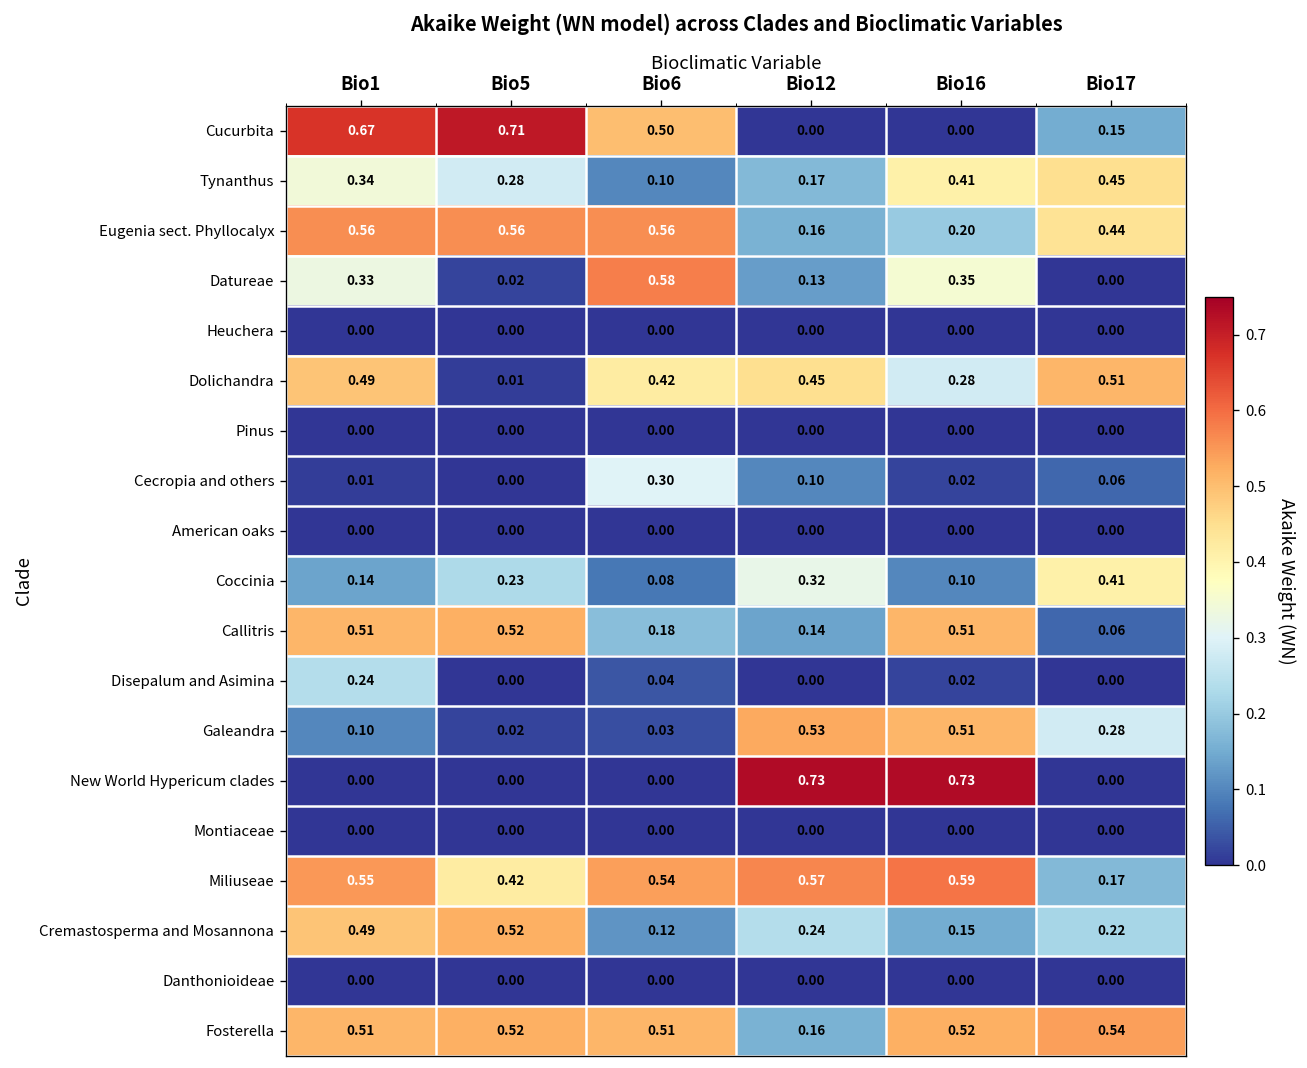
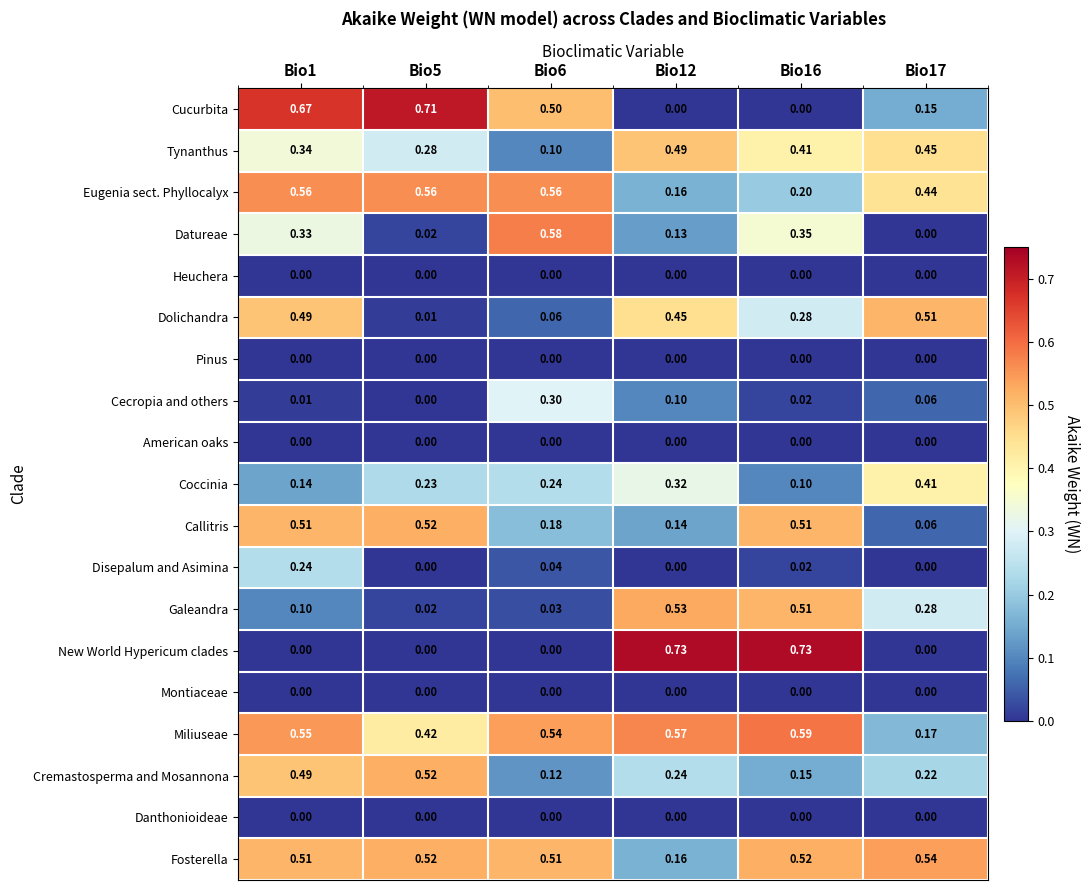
Tynanthus, Bio12: 0.17 -> 0.49
Dolichandra, Bio6: 0.42 -> 0.06
Coccinia, Bio6: 0.08 -> 0.24
